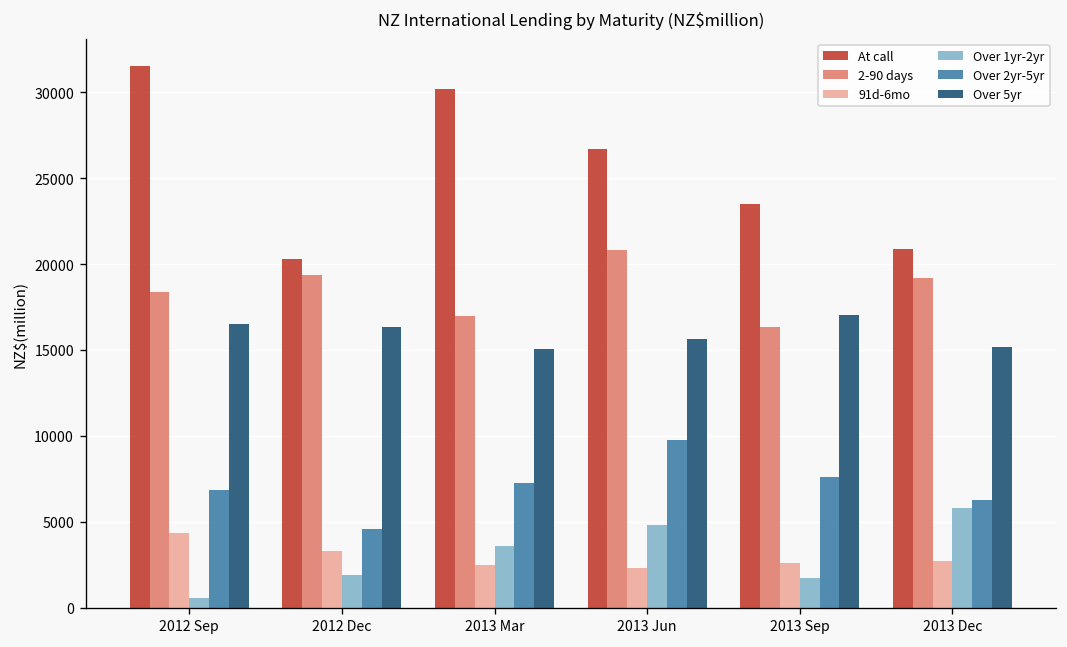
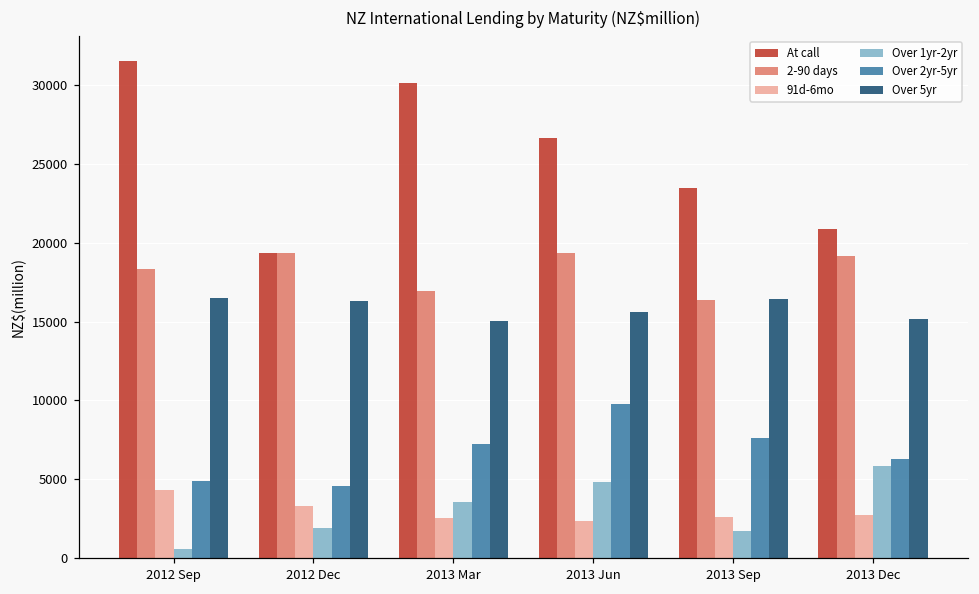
Over 2yr-5yr, 2012 Sep: 6900 -> 4900
At call, 2012 Dec: 20300 -> 19400
2-90 days, 2013 Jun: 20800 -> 19400
Over 5yr, 2013 Sep: 17000 -> 16400
